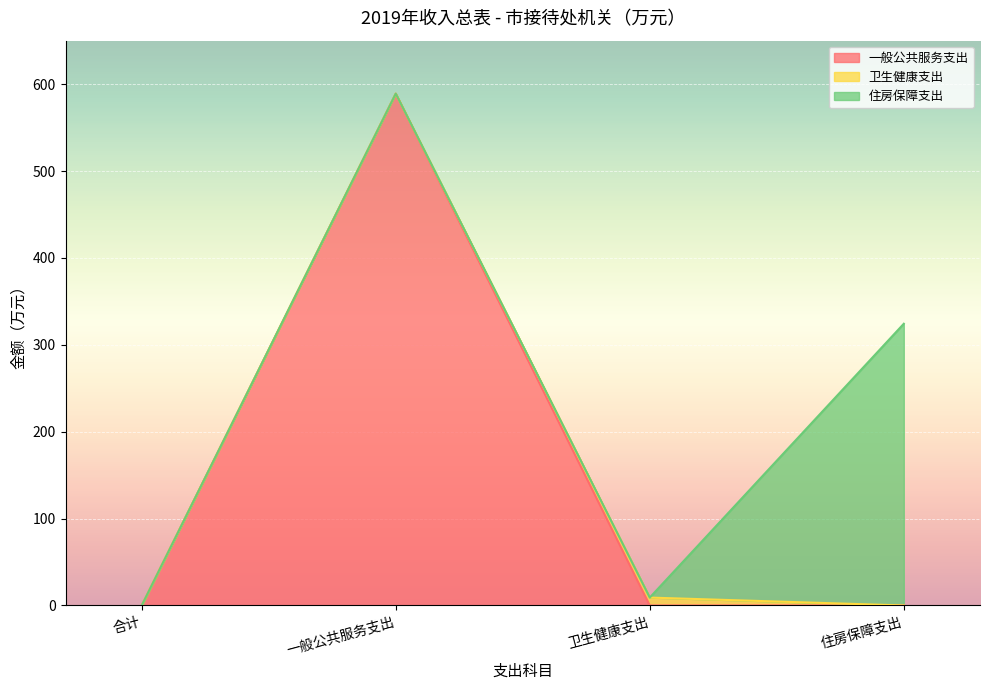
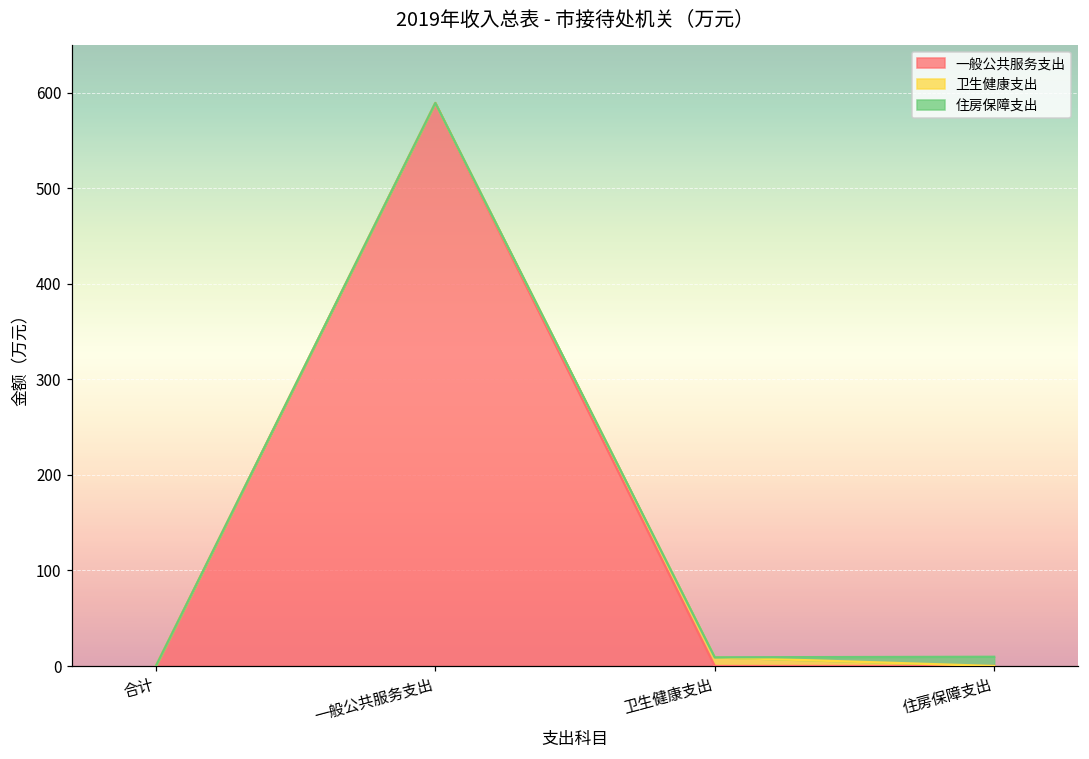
住房保障支出, 住房保障支出: 320 -> 10
